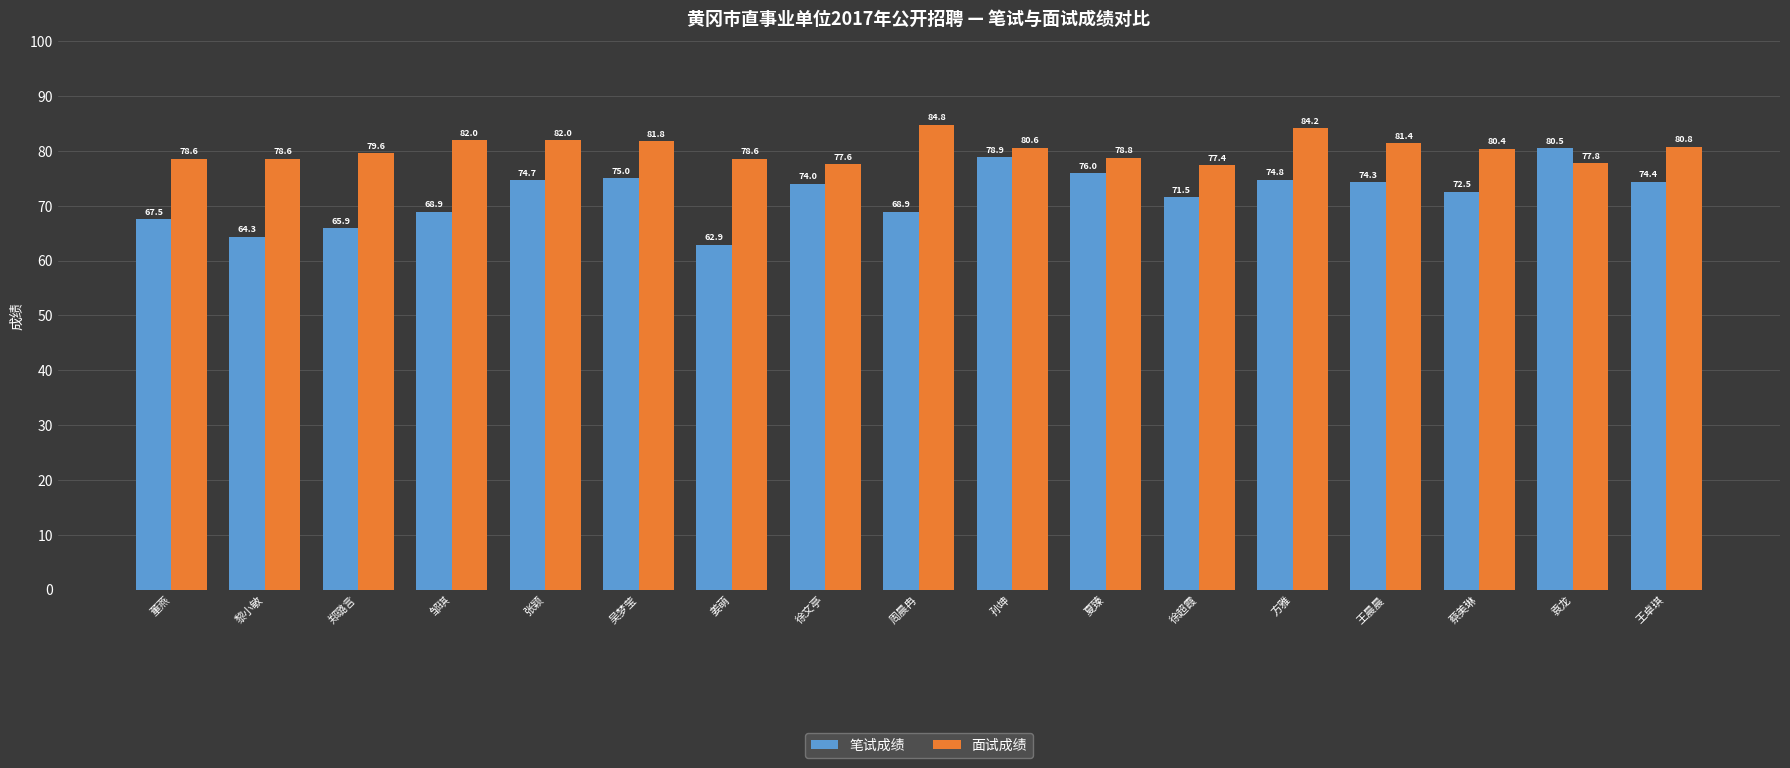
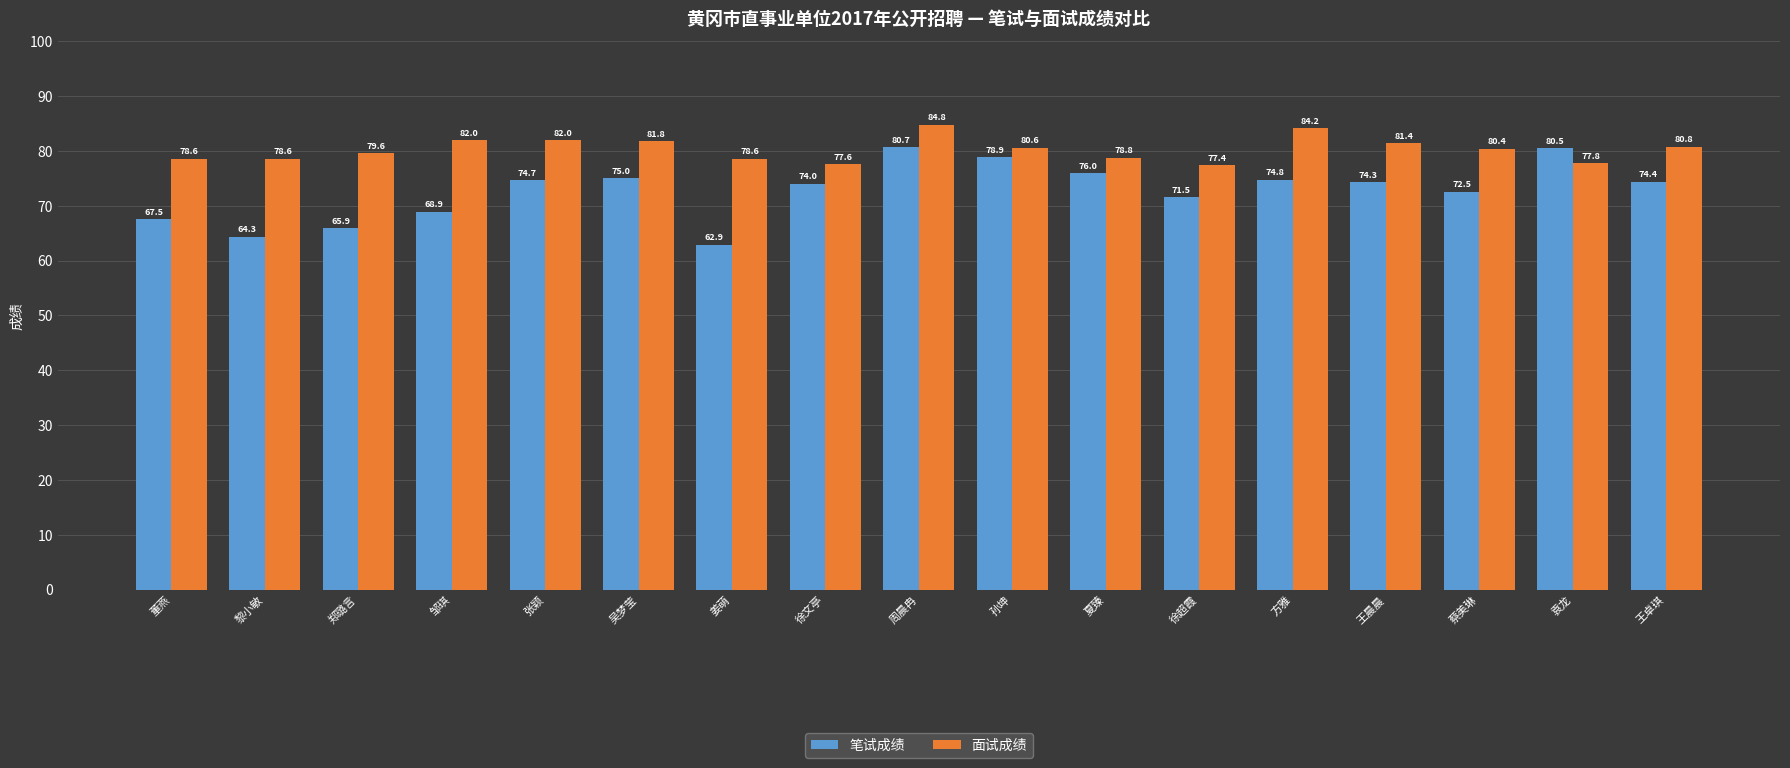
笔试成绩, 周晨冉: 68.9 -> 80.7
